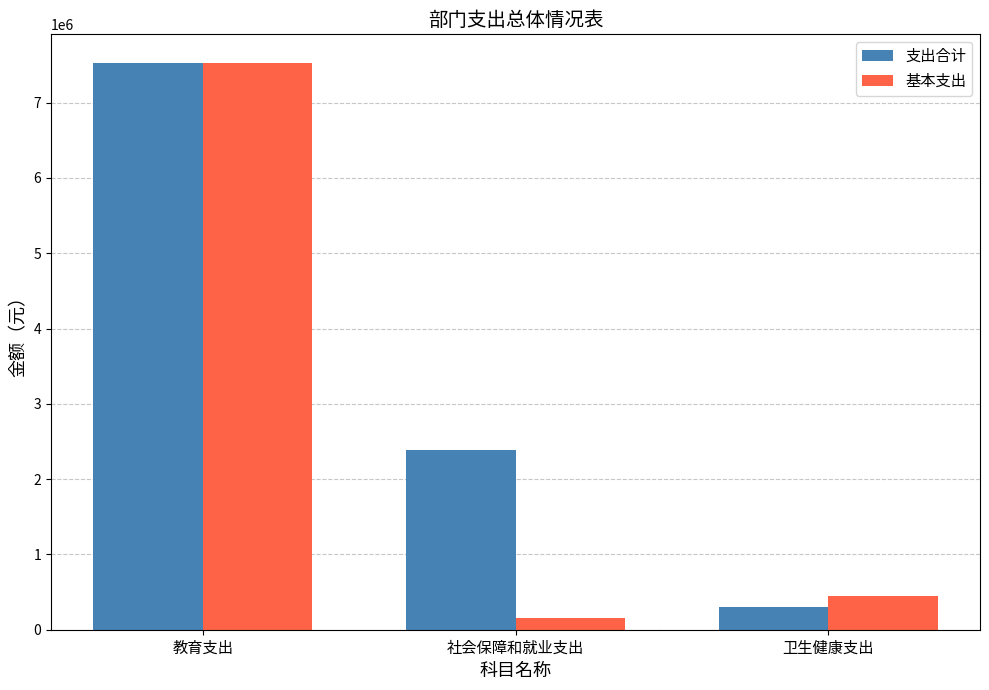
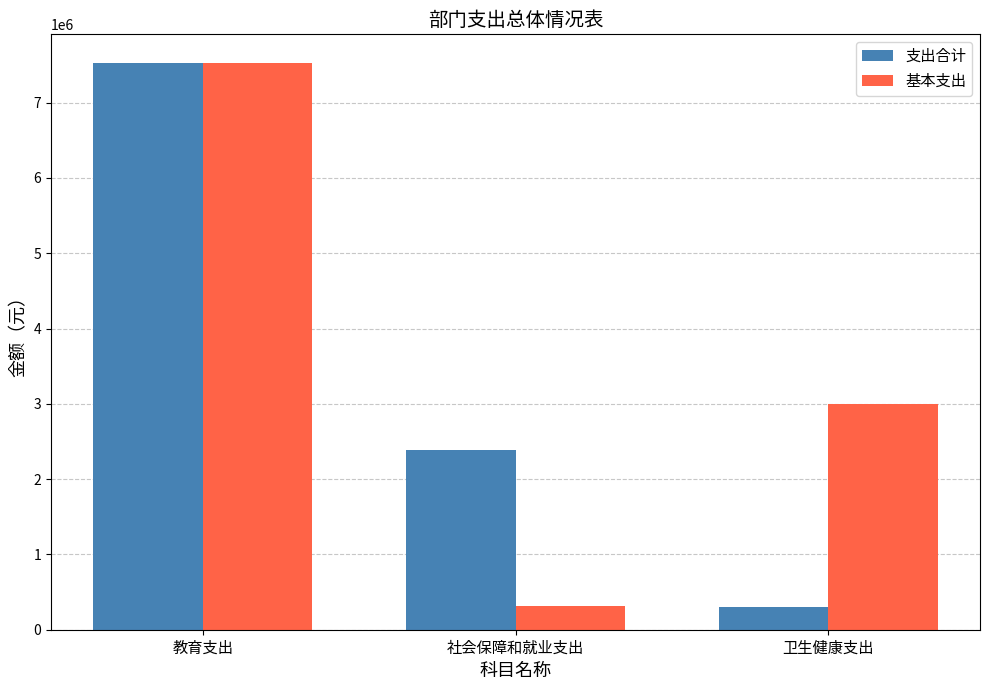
基本支出, 社会保障和就业支出: 200000 -> 300000
基本支出, 卫生健康支出: 500000 -> 3000000
